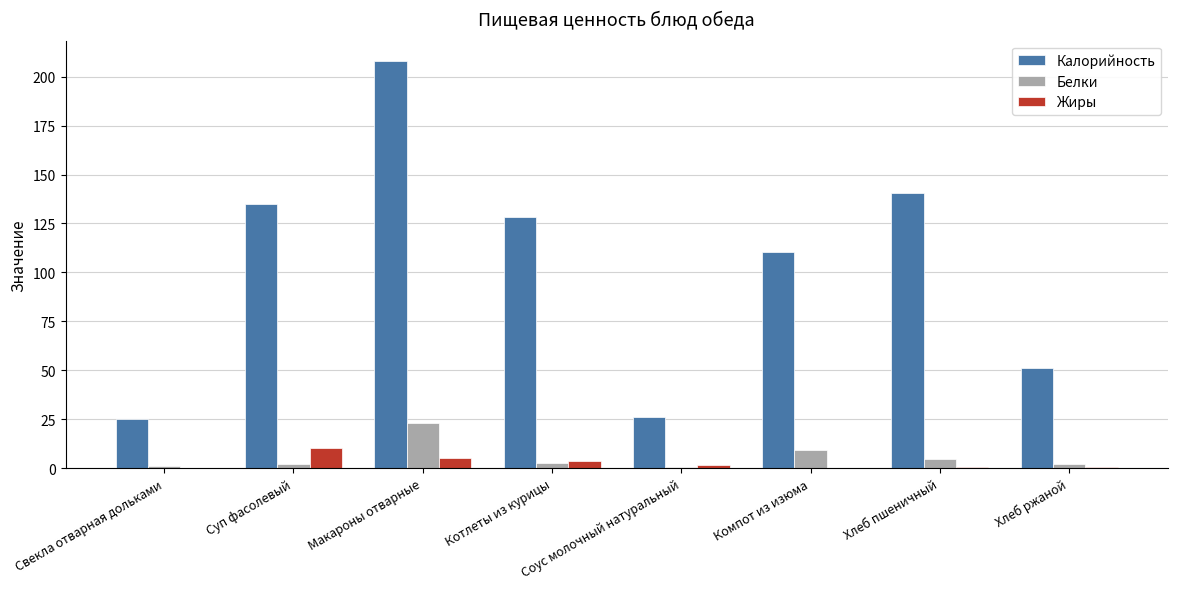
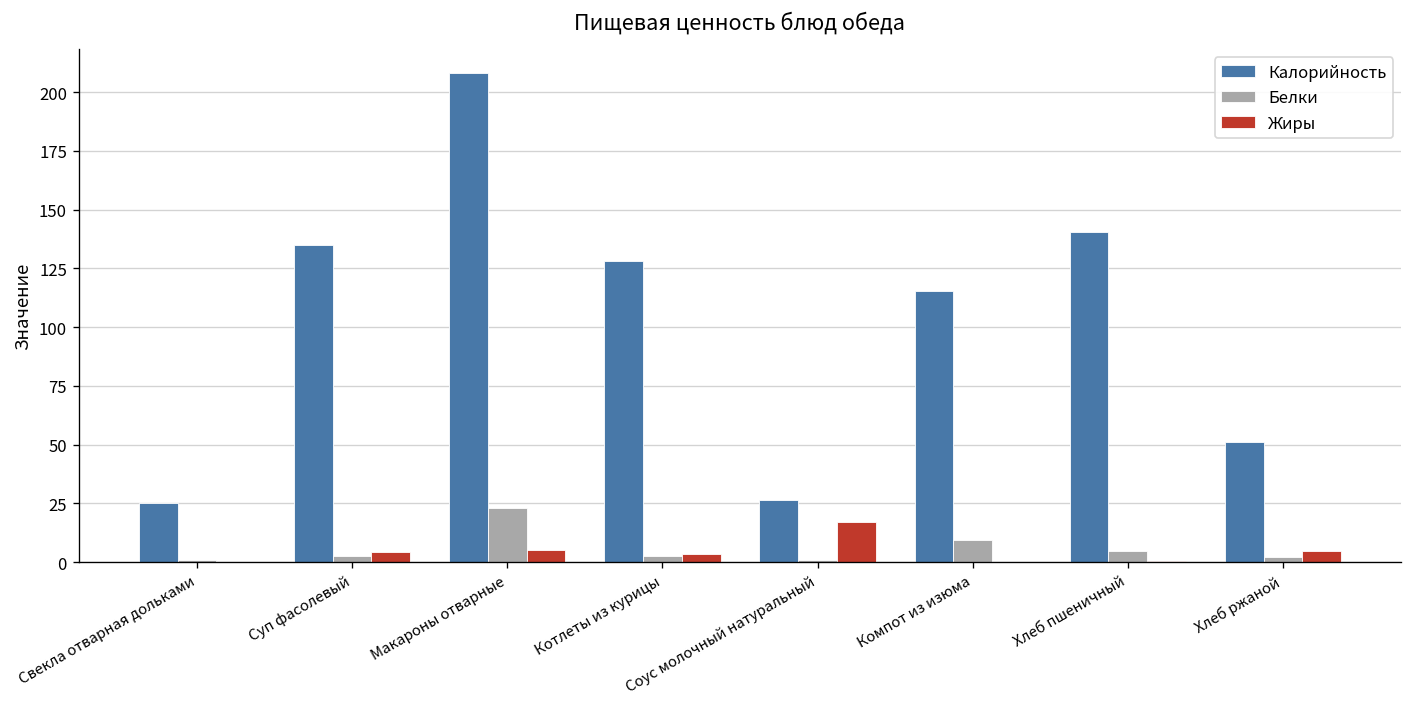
Жиры, Суп фасолевый: 10 -> 4
Жиры, Соус молочный натуральный: 2 -> 17
Калорийность, Компот из изюма: 110 -> 116
Жиры, Хлеб ржаной: 0 -> 5
